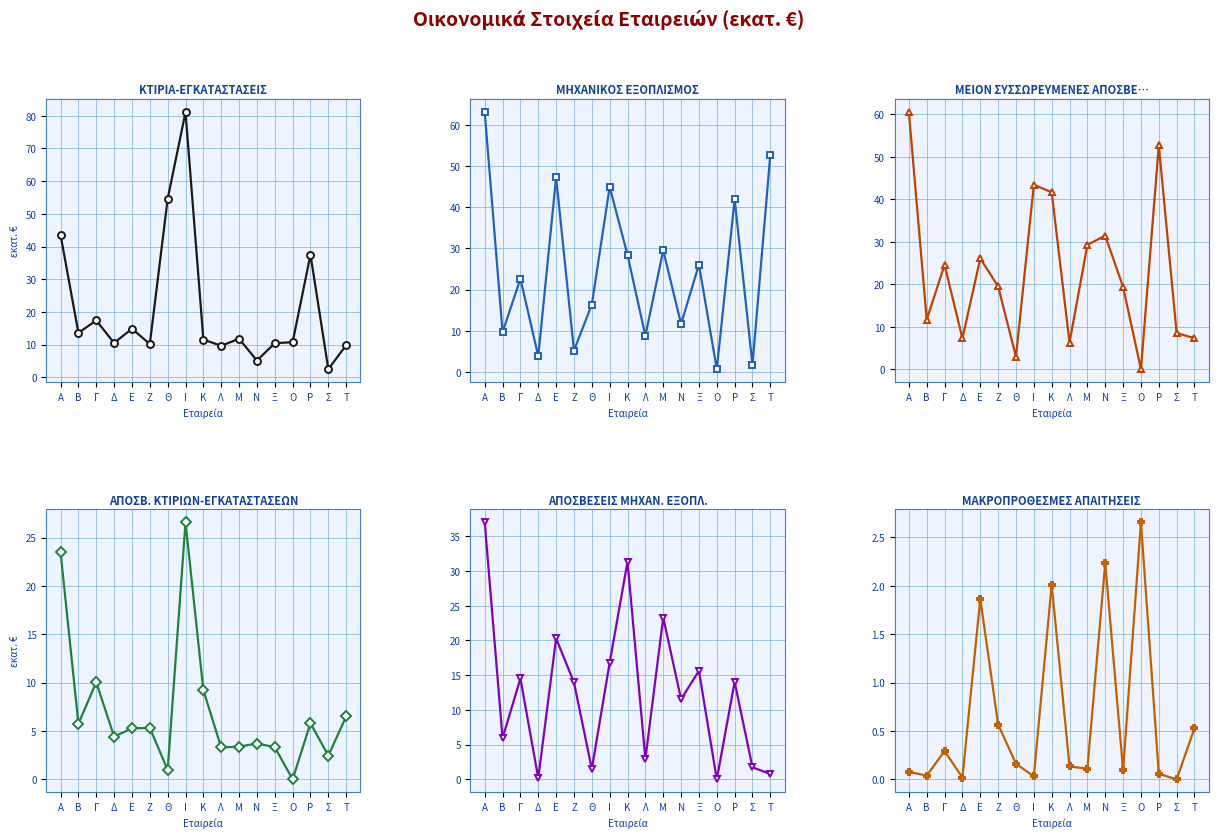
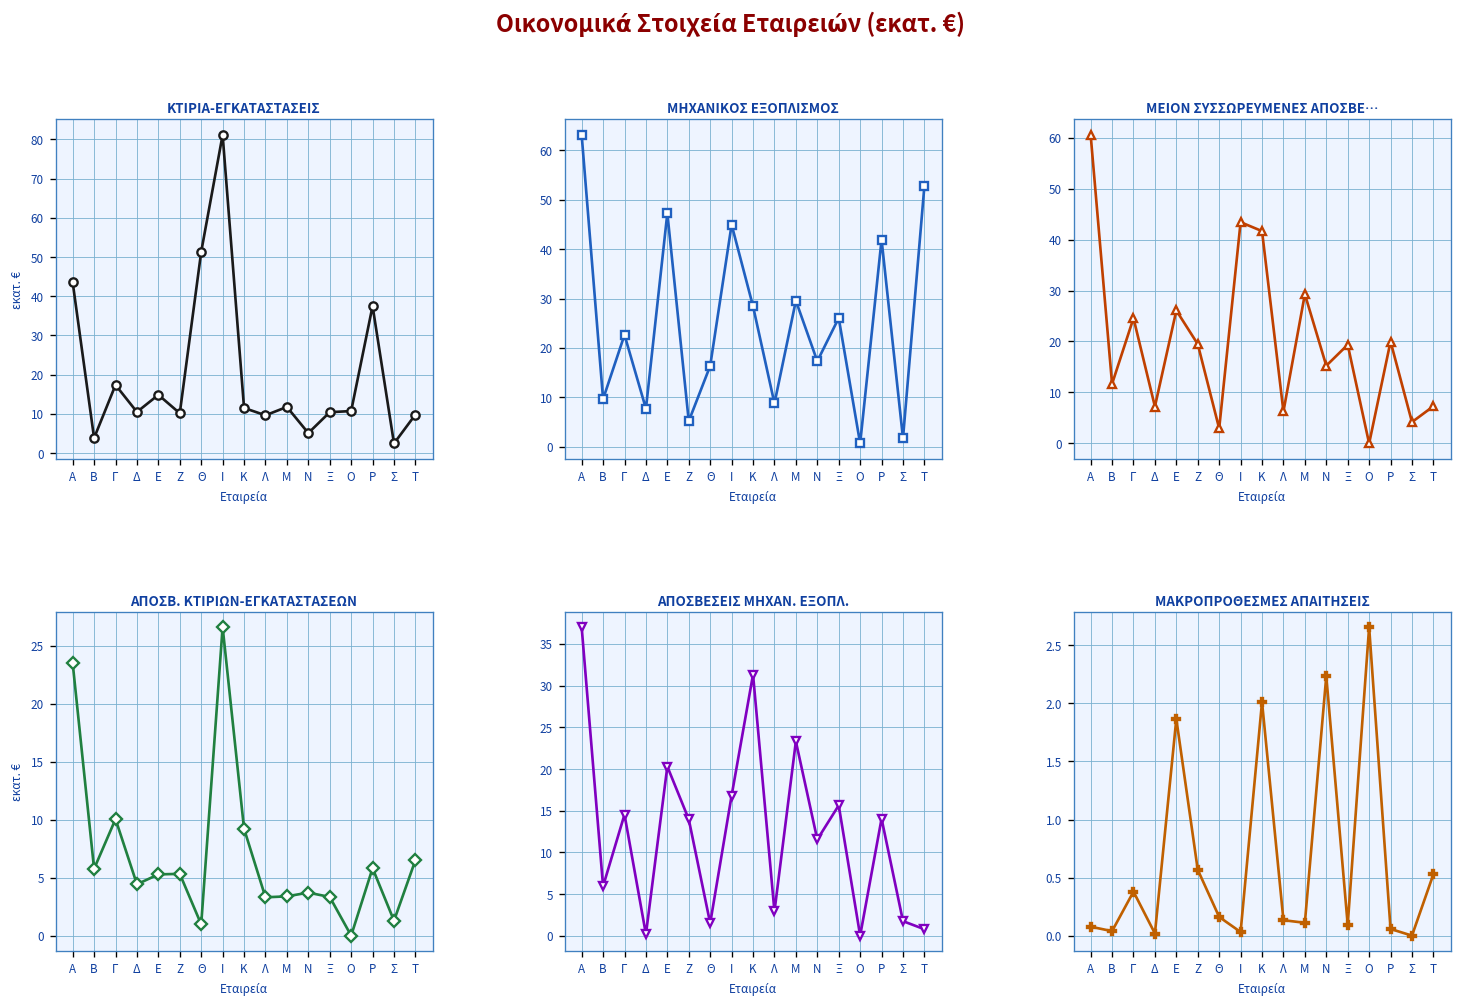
ΚΤΙΡΙΑ-ΕΓΚΑΤΑΣΤΑΣΕΙΣ, Β: 14 -> 4
ΚΤΙΡΙΑ-ΕΓΚΑΤΑΣΤΑΣΕΙΣ, Θ: 55 -> 51
ΜΗΧΑΝΙΚΟΣ ΕΞΟΠΛΙΣΜΟΣ, Δ: 4 -> 8
ΜΗΧΑΝΙΚΟΣ ΕΞΟΠΛΙΣΜΟΣ, Ν: 12 -> 17
ΜΕΙΟΝ ΣΥΣΣΩΡΕΥΜΕΝΕΣ ΑΠΟΣΒΕ…, Ν: 31 -> 15
ΜΕΙΟΝ ΣΥΣΣΩΡΕΥΜΕΝΕΣ ΑΠΟΣΒΕ…, Ρ: 53 -> 20
ΜΕΙΟΝ ΣΥΣΣΩΡΕΥΜΕΝΕΣ ΑΠΟΣΒΕ…, Σ: 9 -> 4
ΑΠΟΣΒ. ΚΤΙΡΙΩΝ-ΕΓΚΑΤΑΣΤΑΣΕΩΝ, Σ: 2 -> 1
ΜΑΚΡΟΠΡΟΘΕΣΜΕΣ ΑΠΑΙΤΗΣΕΙΣ, Γ: 0.3 -> 0.4
